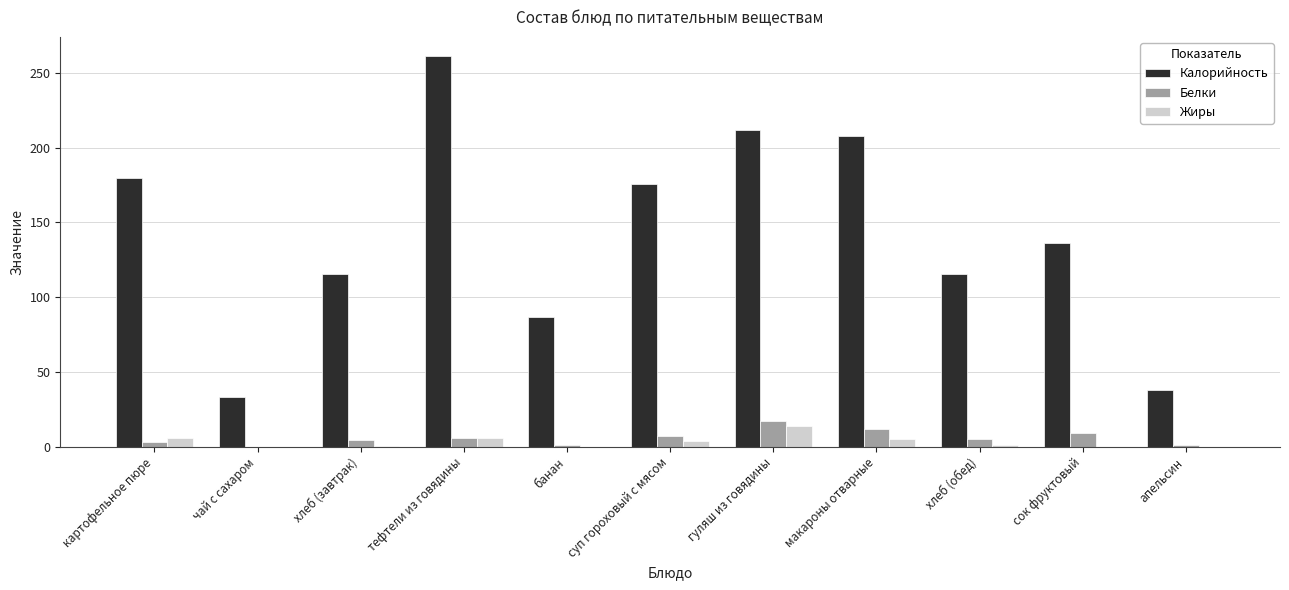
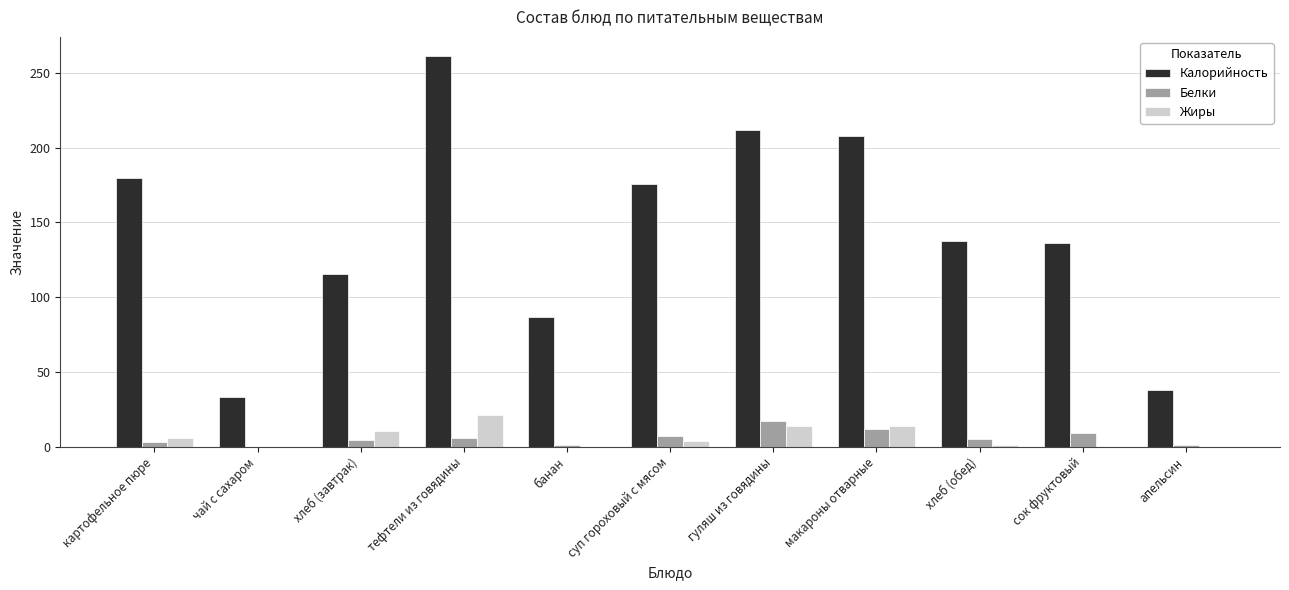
Жиры, хлеб (завтрак): 1 -> 10
Жиры, тефтели из говядины: 6 -> 21
Жиры, макароны отварные: 5 -> 14
Калорийность, хлеб (обед): 116 -> 138
